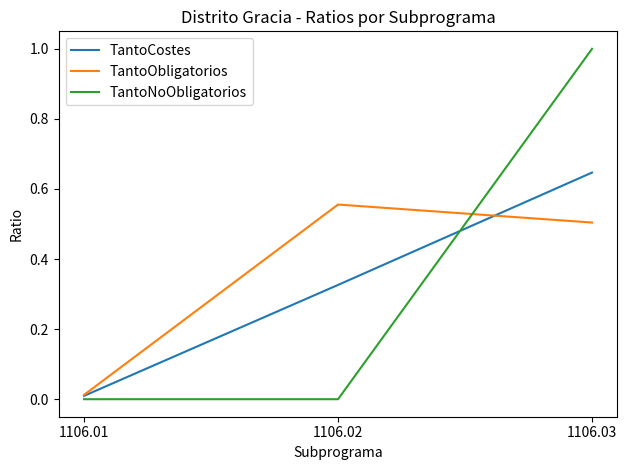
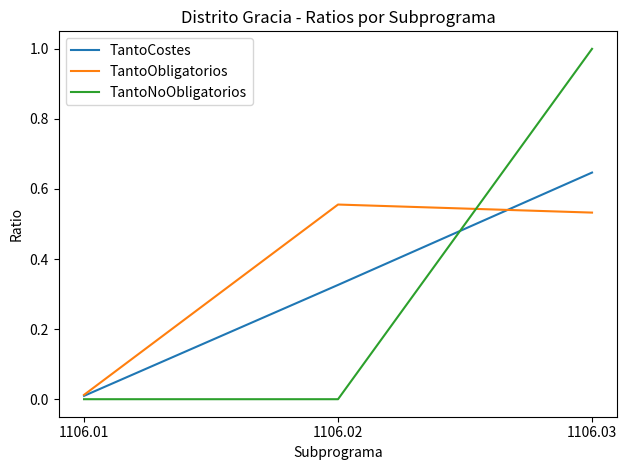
TantoObligatorios, 1106.03: 0.50 -> 0.53
